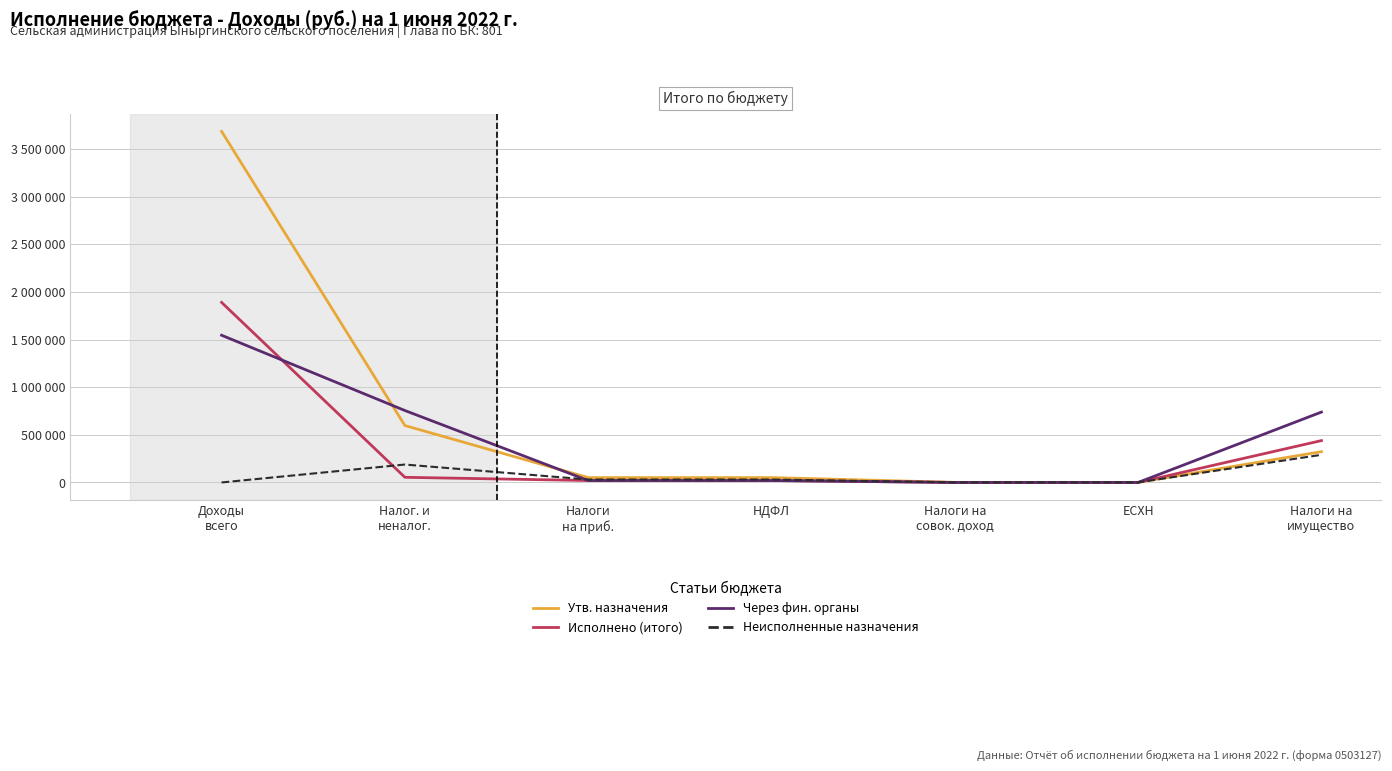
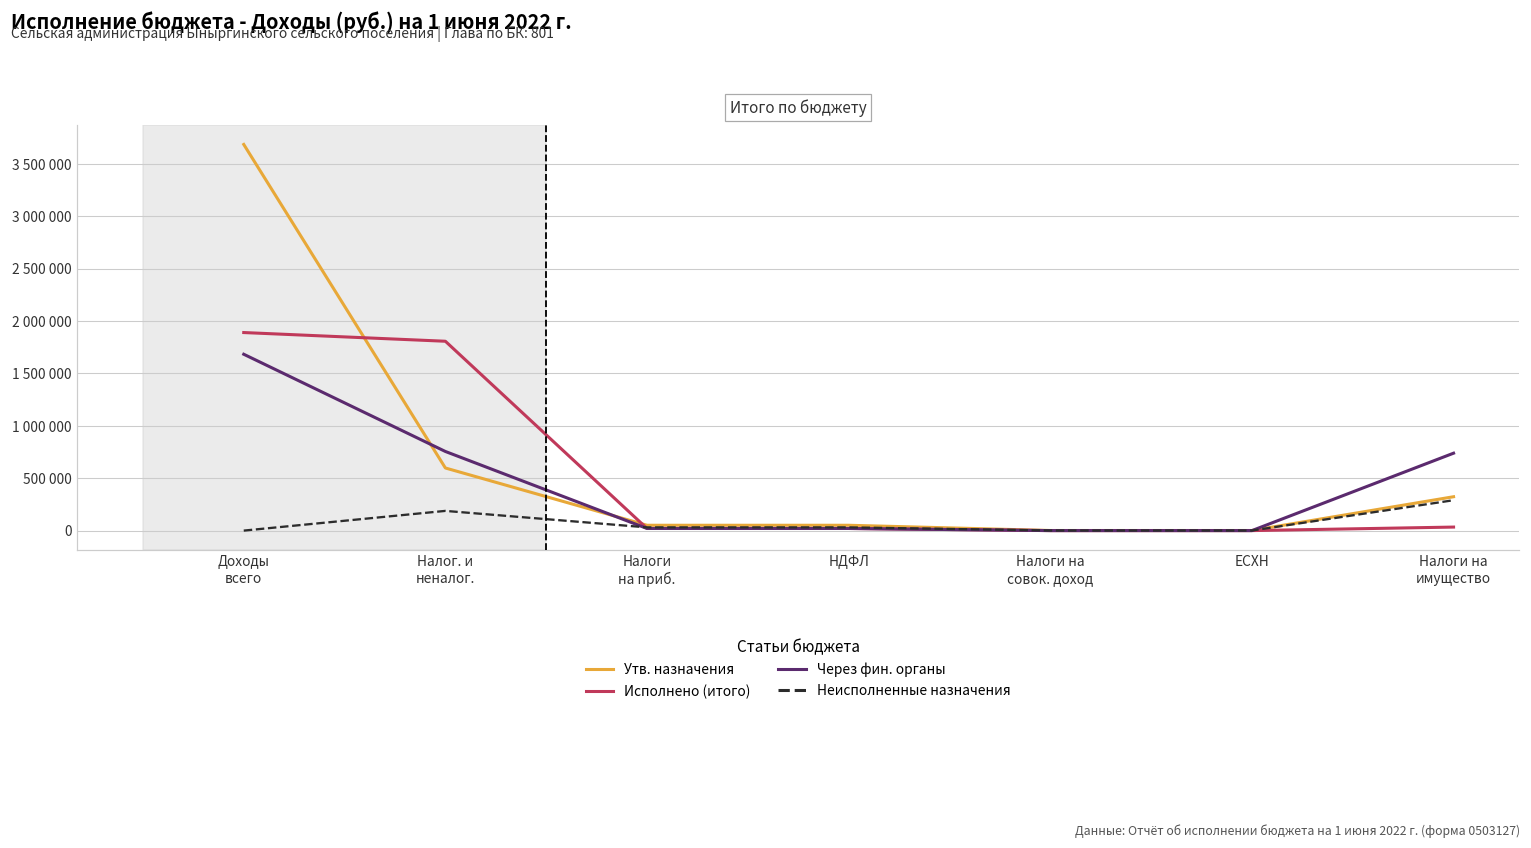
Через фин. органы, Доходы всего: 1500000 -> 1700000
Исполнено (итого), Налог. и неналог.: 100000 -> 1800000
Исполнено (итого), Налоги на имущество: 400000 -> 0
